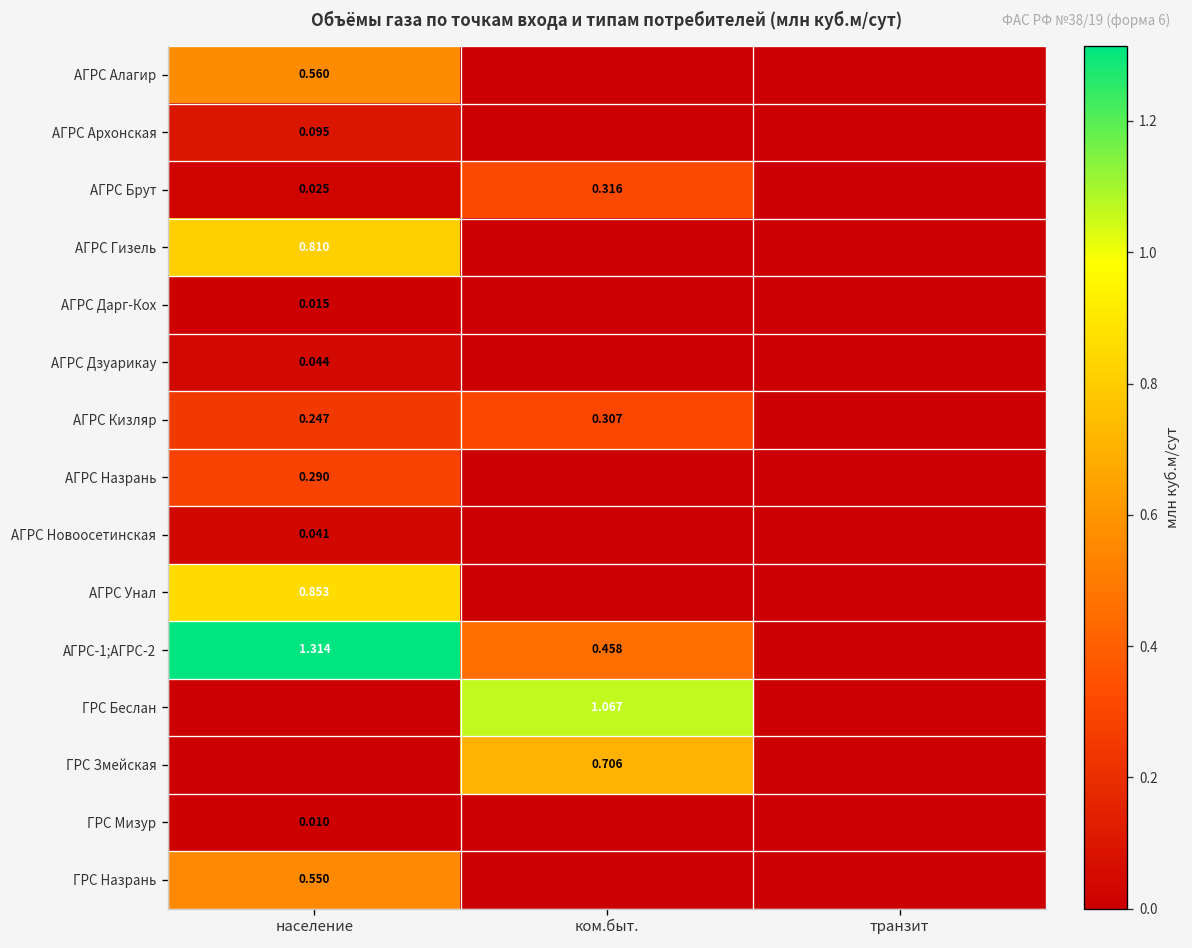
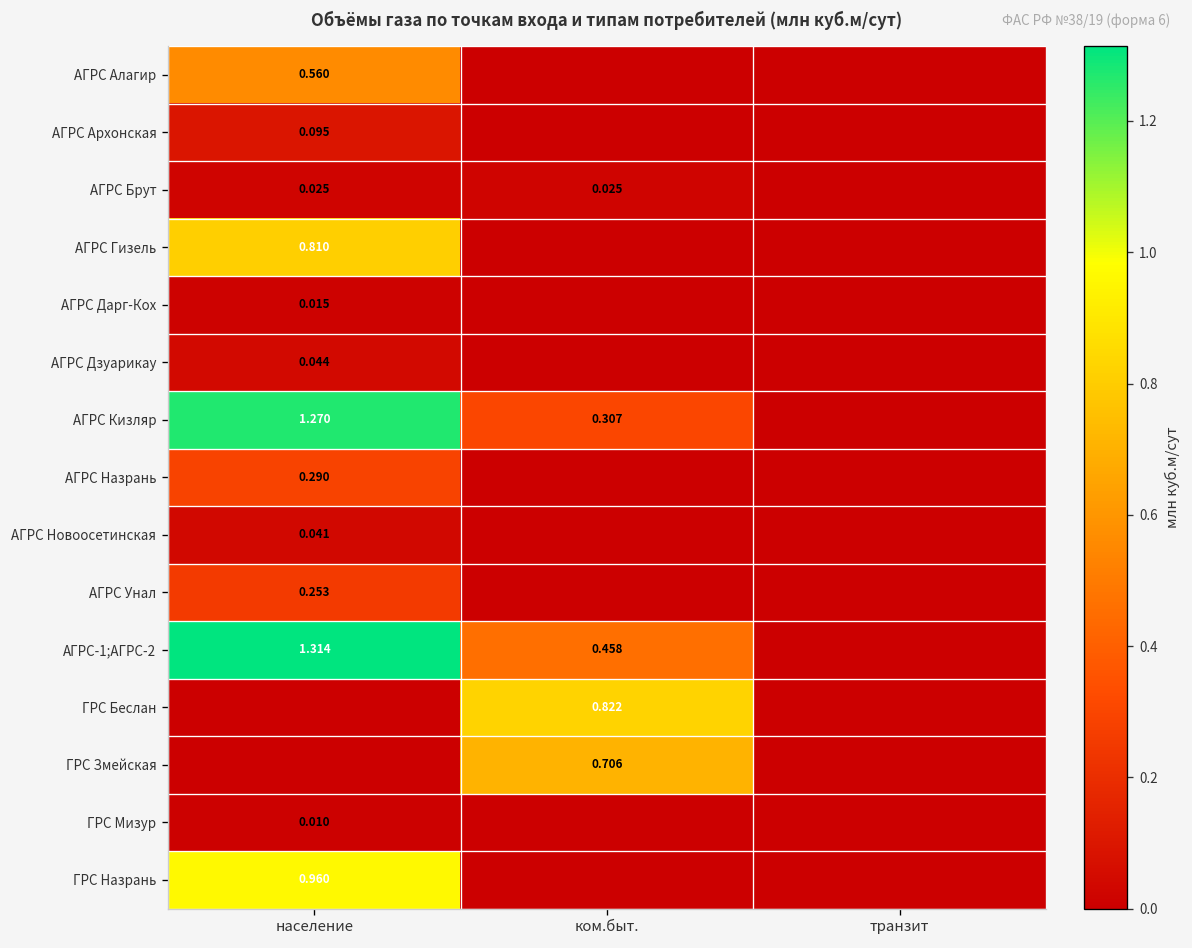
АГРС Брут, ком.быт.: 0.316 -> 0.025
АГРС Кизляр, население: 0.247 -> 1.270
АГРС Унал, население: 0.853 -> 0.253
ГРС Беслан, ком.быт.: 1.067 -> 0.822
ГРС Назрань, население: 0.550 -> 0.960
